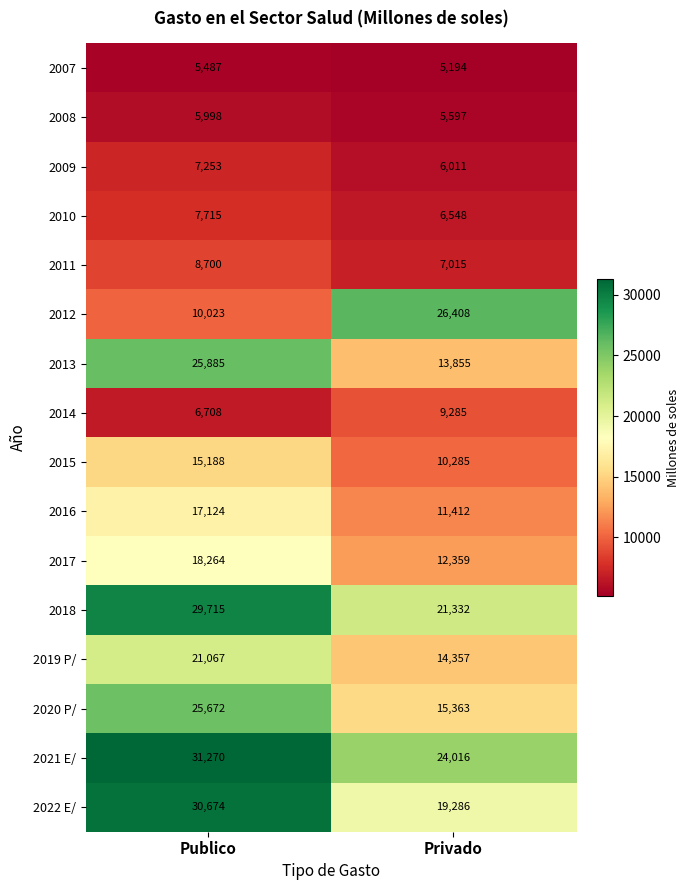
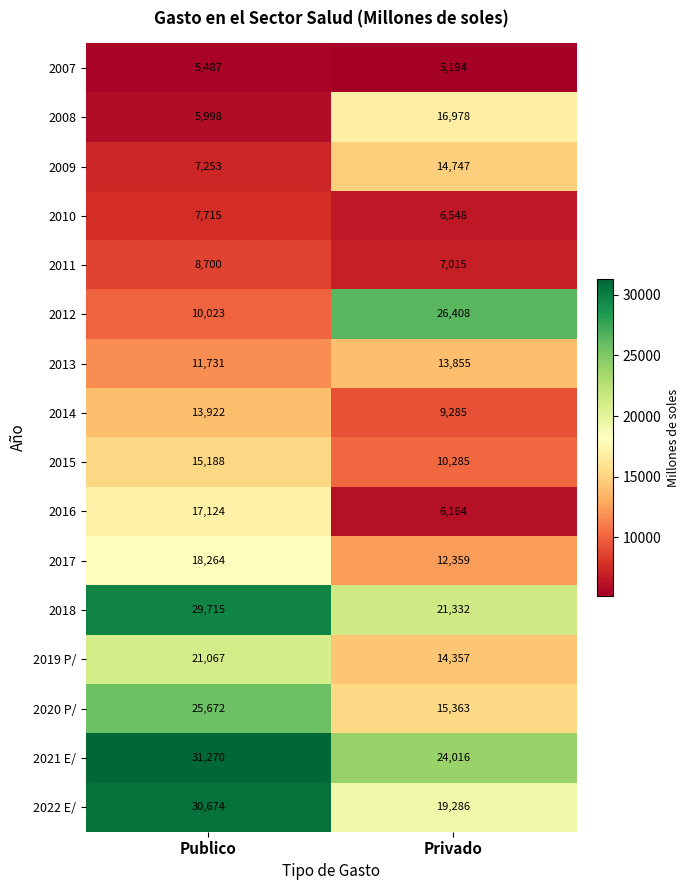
2008, Privado: 5,597 -> 16,978
2009, Privado: 6,011 -> 14,747
2013, Publico: 25,885 -> 11,731
2014, Publico: 6,708 -> 13,922
2016, Privado: 11,412 -> 6,164
